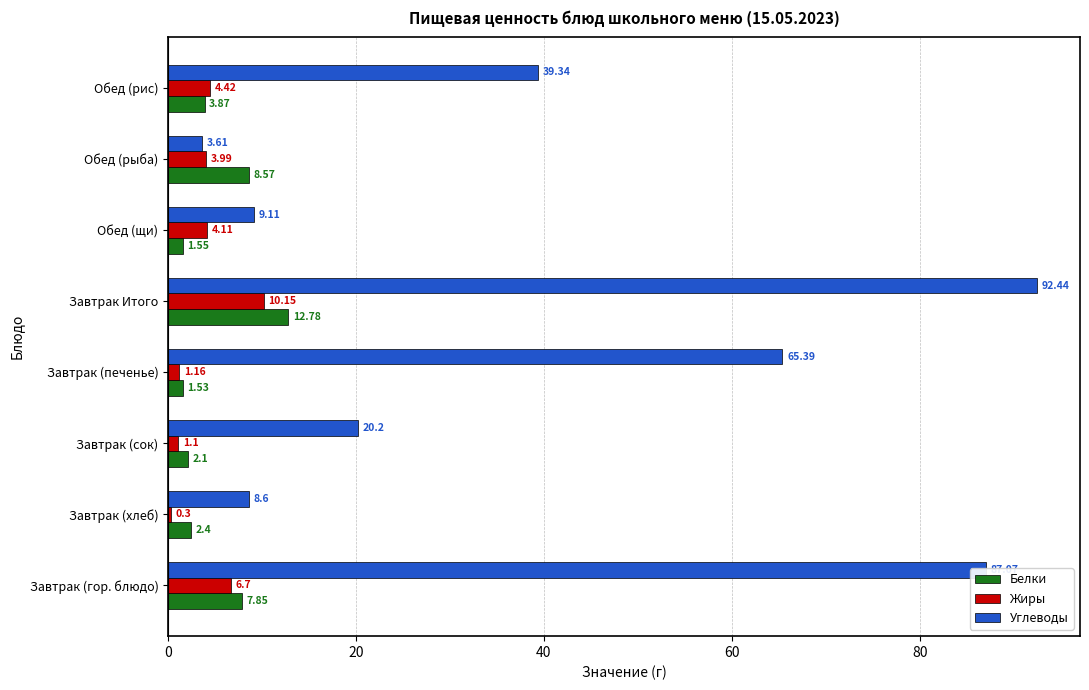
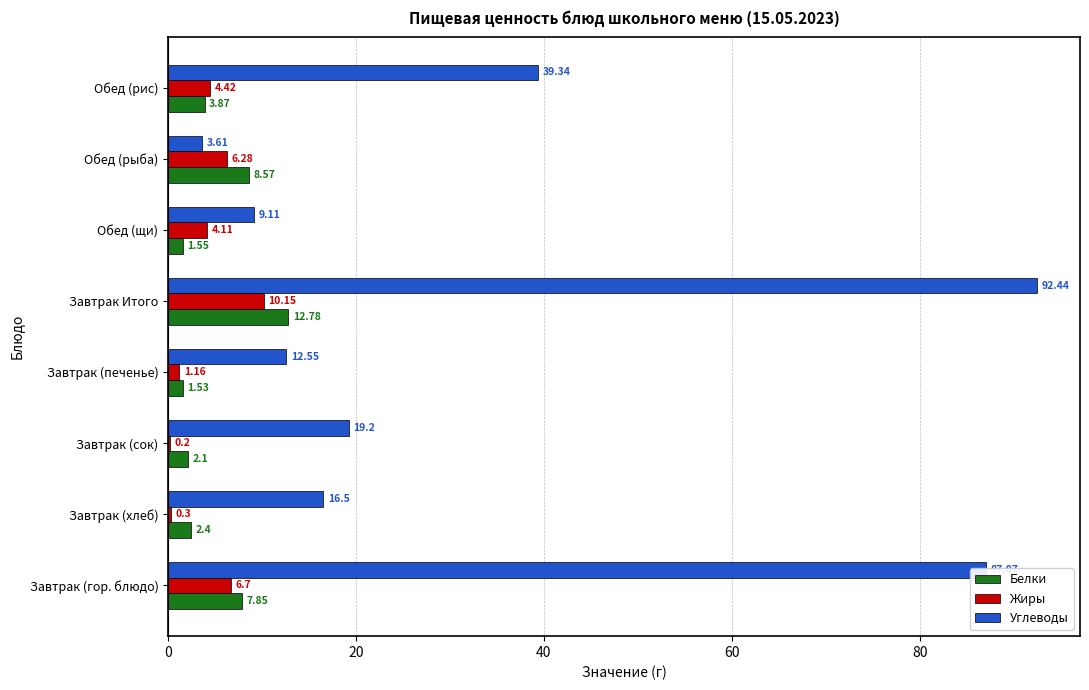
Жиры, Обед (рыба): 3.99 -> 6.28
Углеводы, Завтрак (печенье): 65.39 -> 12.55
Углеводы, Завтрак (сок): 20.2 -> 19.2
Жиры, Завтрак (сок): 1.1 -> 0.2
Углеводы, Завтрак (хлеб): 8.6 -> 16.5
